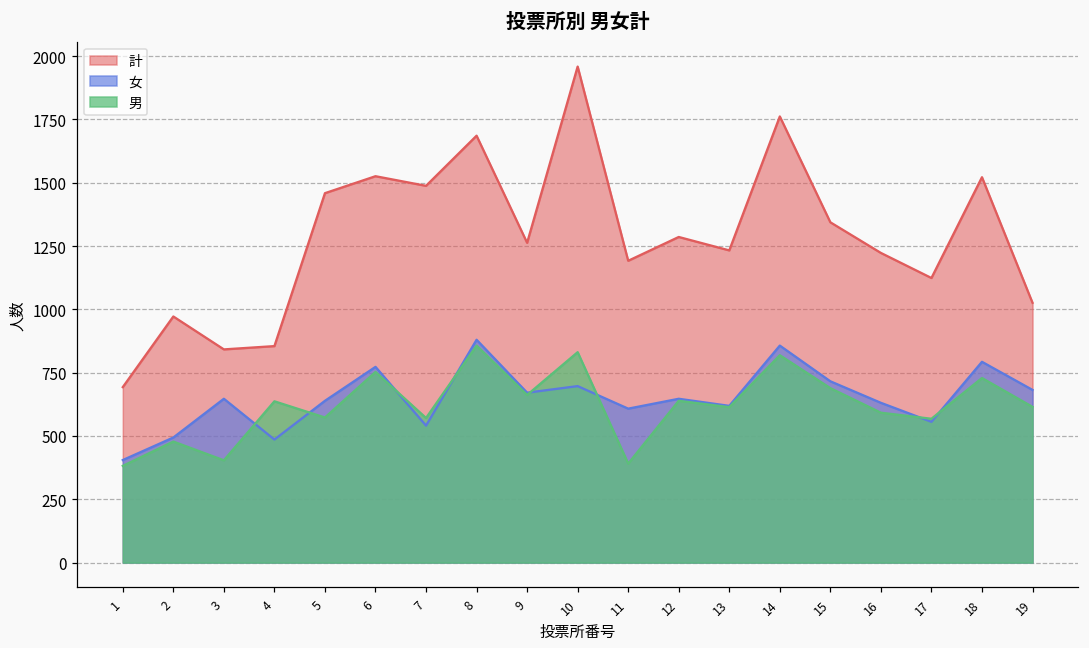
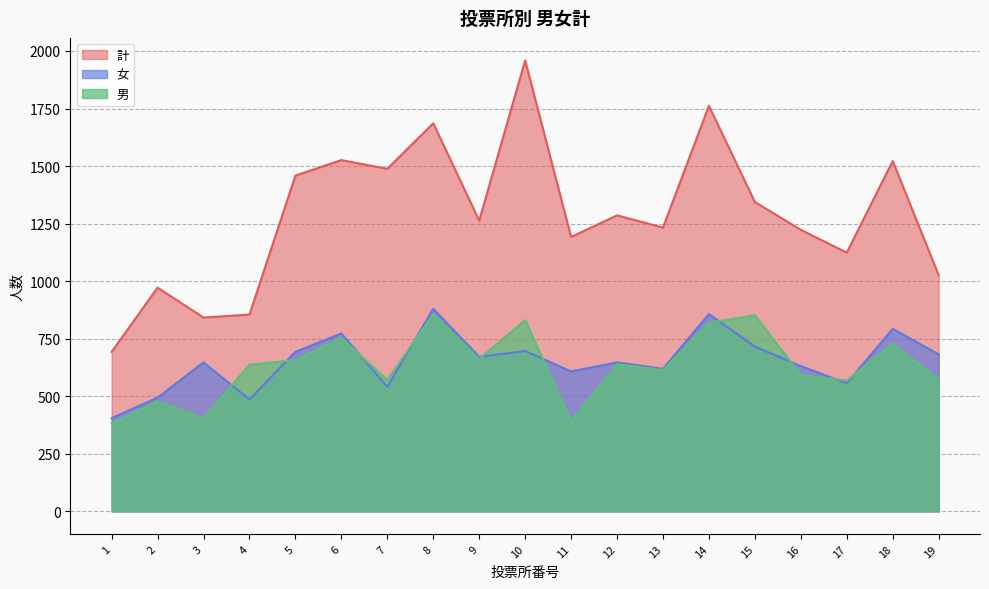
女, 5: 640 -> 690
男, 5: 570 -> 660
男, 15: 690 -> 850
男, 19: 620 -> 570
